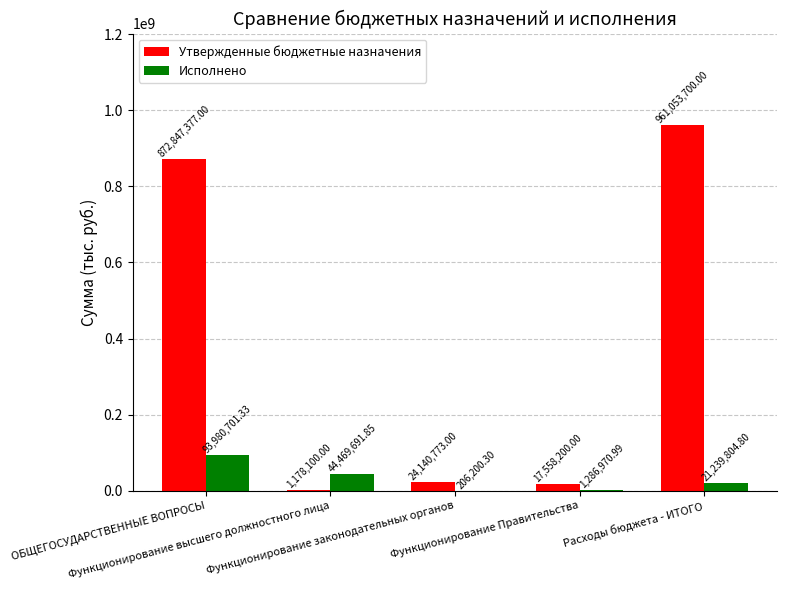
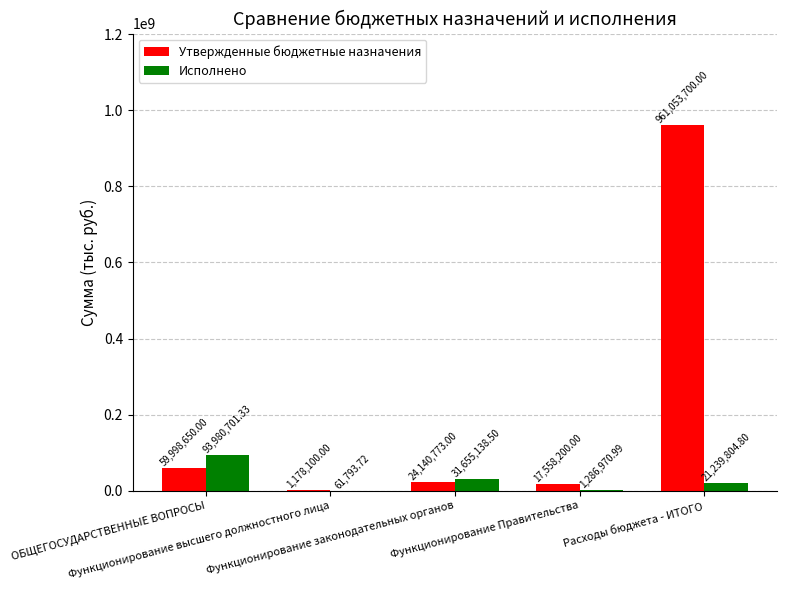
Утвержденные бюджетные назначения, ОБЩЕГОСУДАРСТВЕННЫЕ ВОПРОСЫ: 872,847,377.00 -> 59,998,650.00
Исполнено, Функционирование высшего должностного лица: 44,469,691.85 -> 61,793.72
Исполнено, Функционирование законодательных органов: 206,200.30 -> 31,655,138.50
